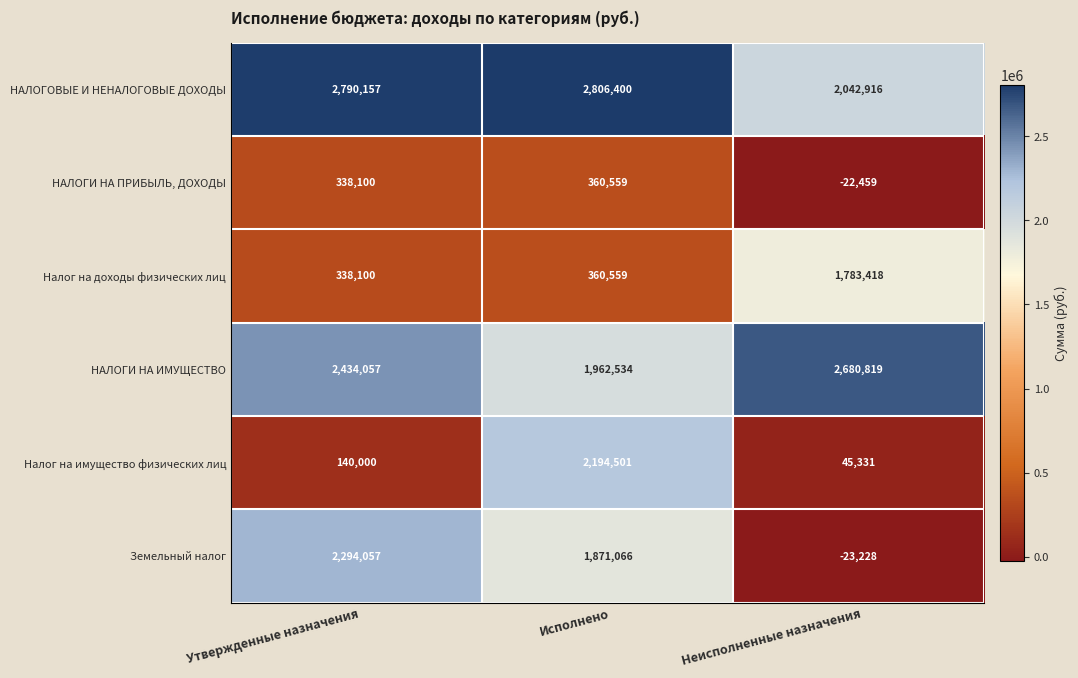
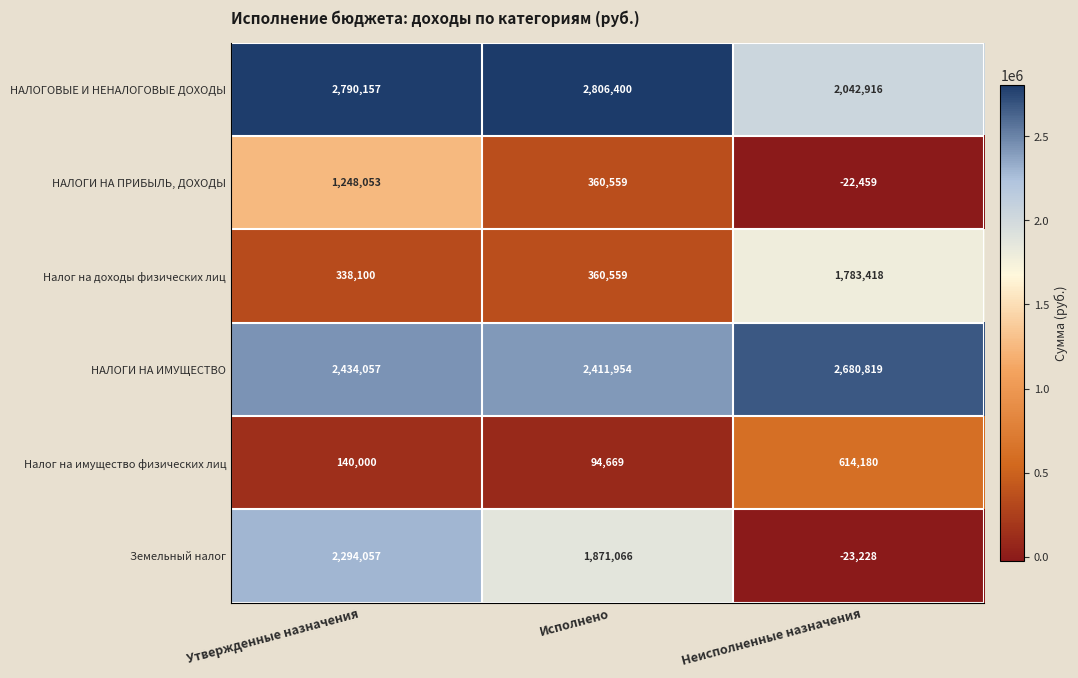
НАЛОГИ НА ПРИБЫЛЬ, ДОХОДЫ, Утвержденные назначения: 338,100 -> 1,248,053
НАЛОГИ НА ИМУЩЕСТВО, Исполнено: 1,962,534 -> 2,411,954
Налог на имущество физических лиц, Исполнено: 2,194,501 -> 94,669
Налог на имущество физических лиц, Неисполненные назначения: 45,331 -> 614,180
